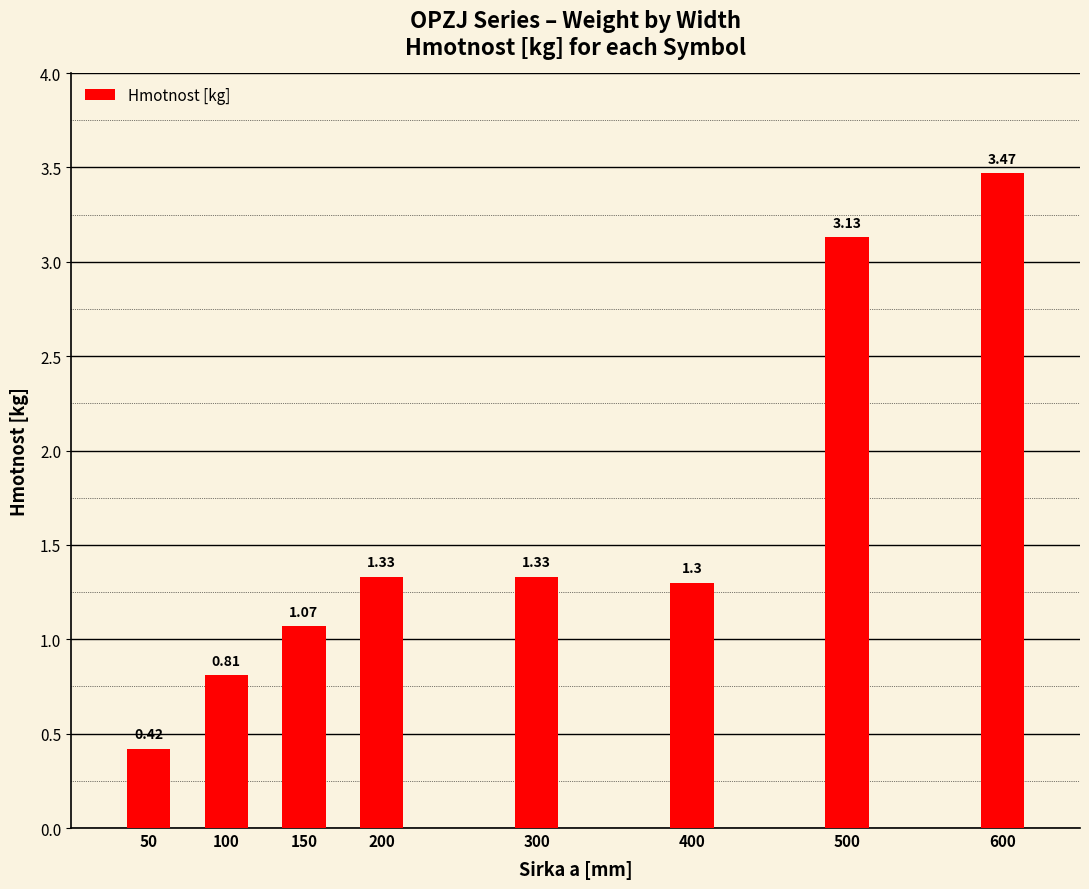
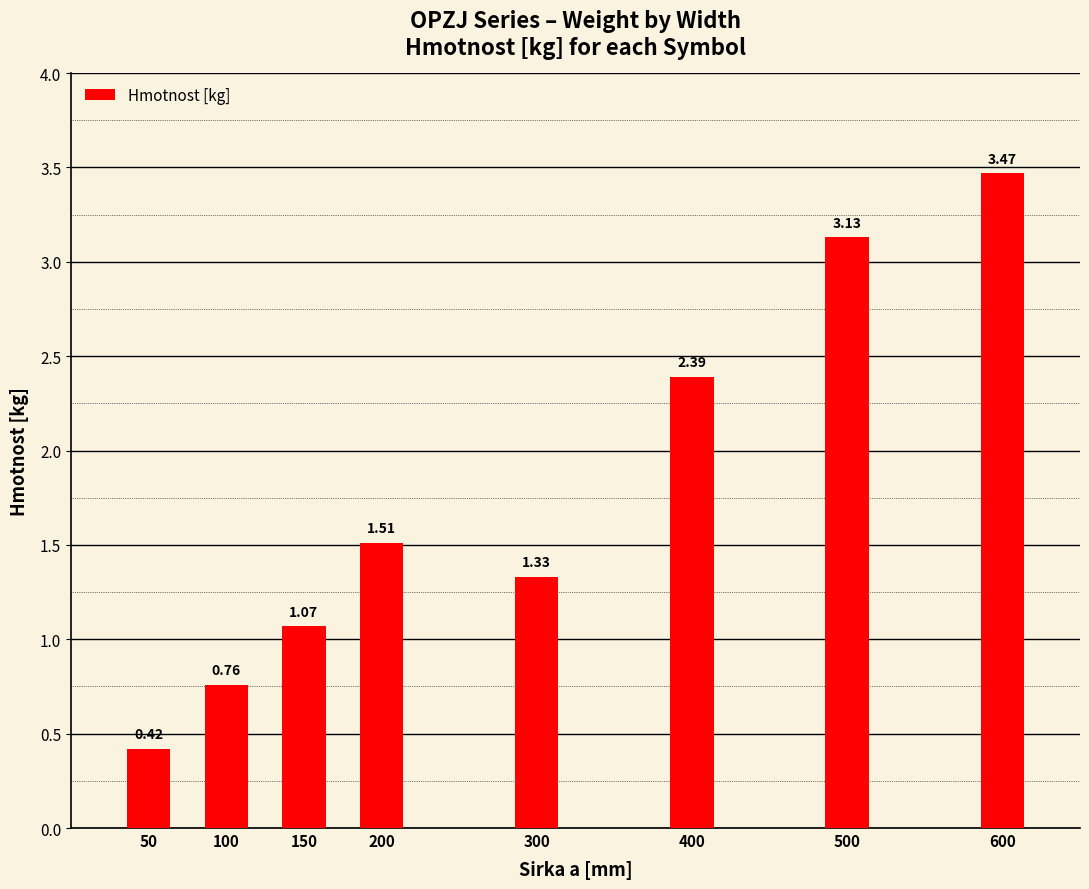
100: 0.81 -> 0.76
200: 1.33 -> 1.51
400: 1.3 -> 2.39
